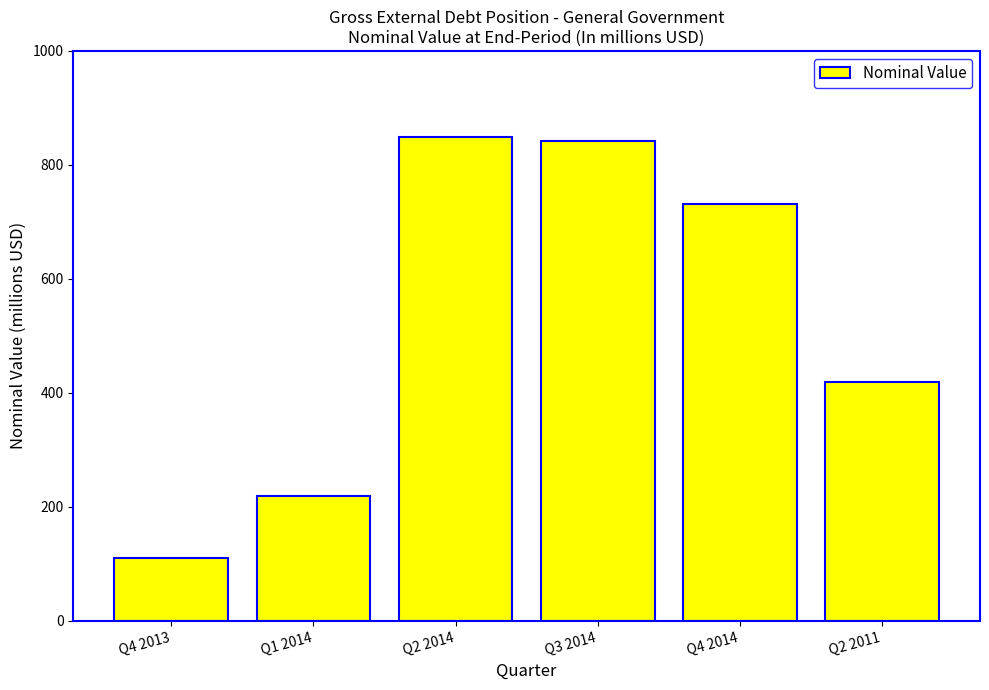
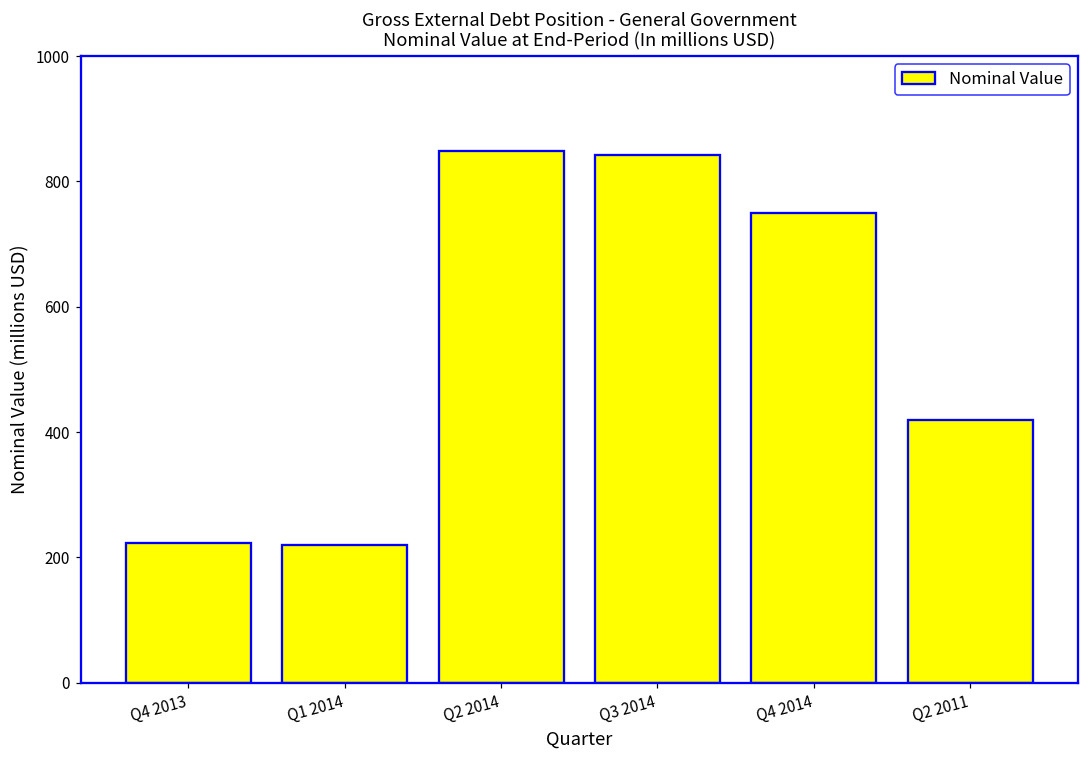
Q4 2013: 110 -> 220
Q4 2014: 730 -> 750
